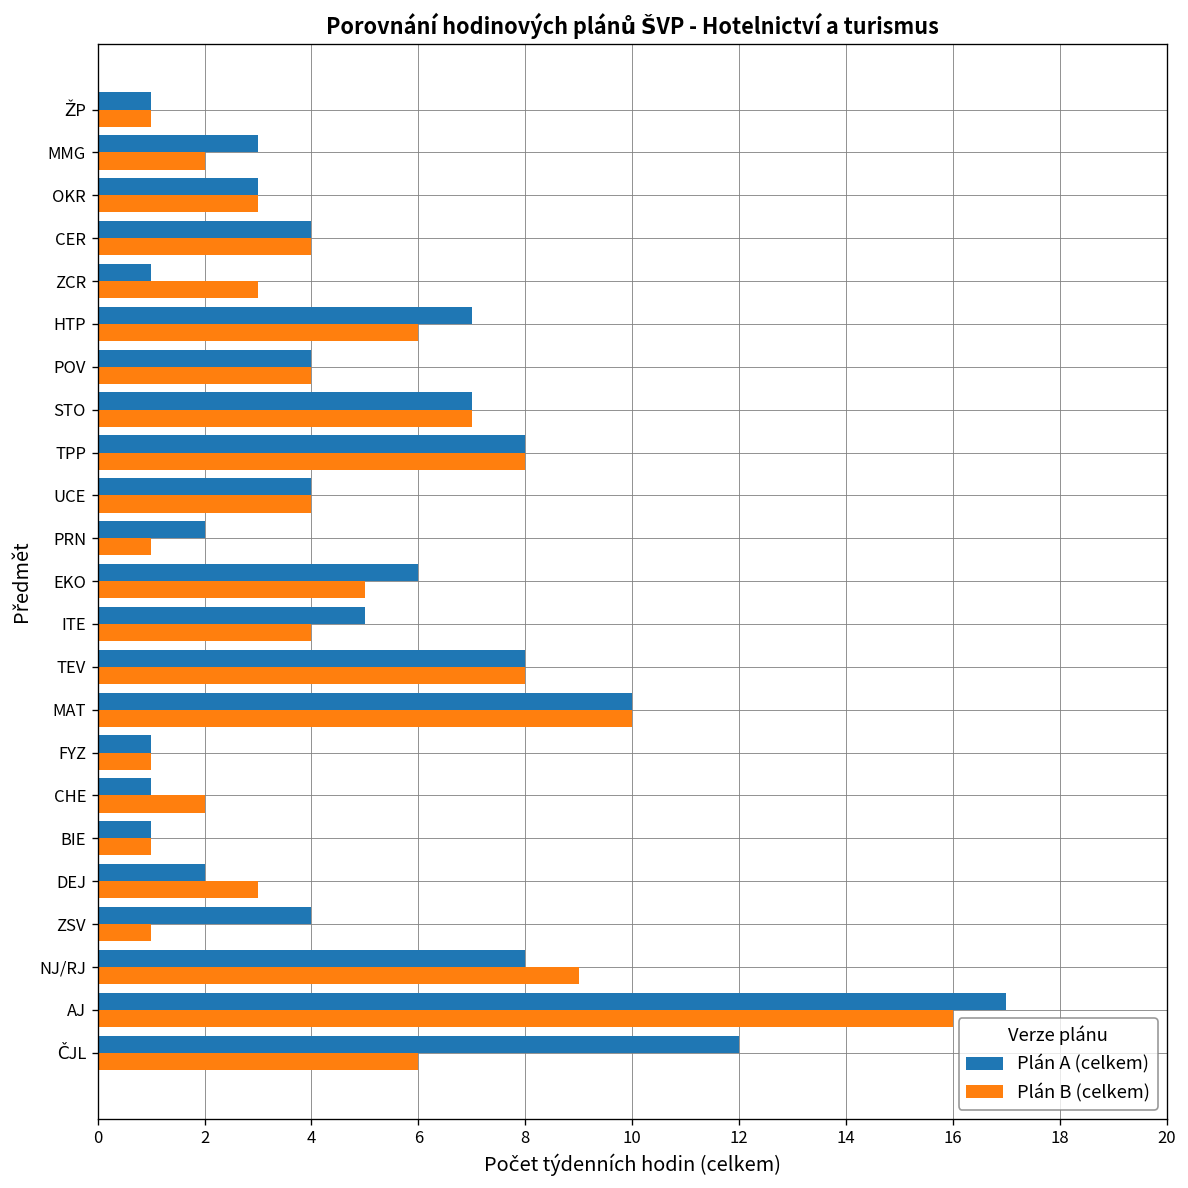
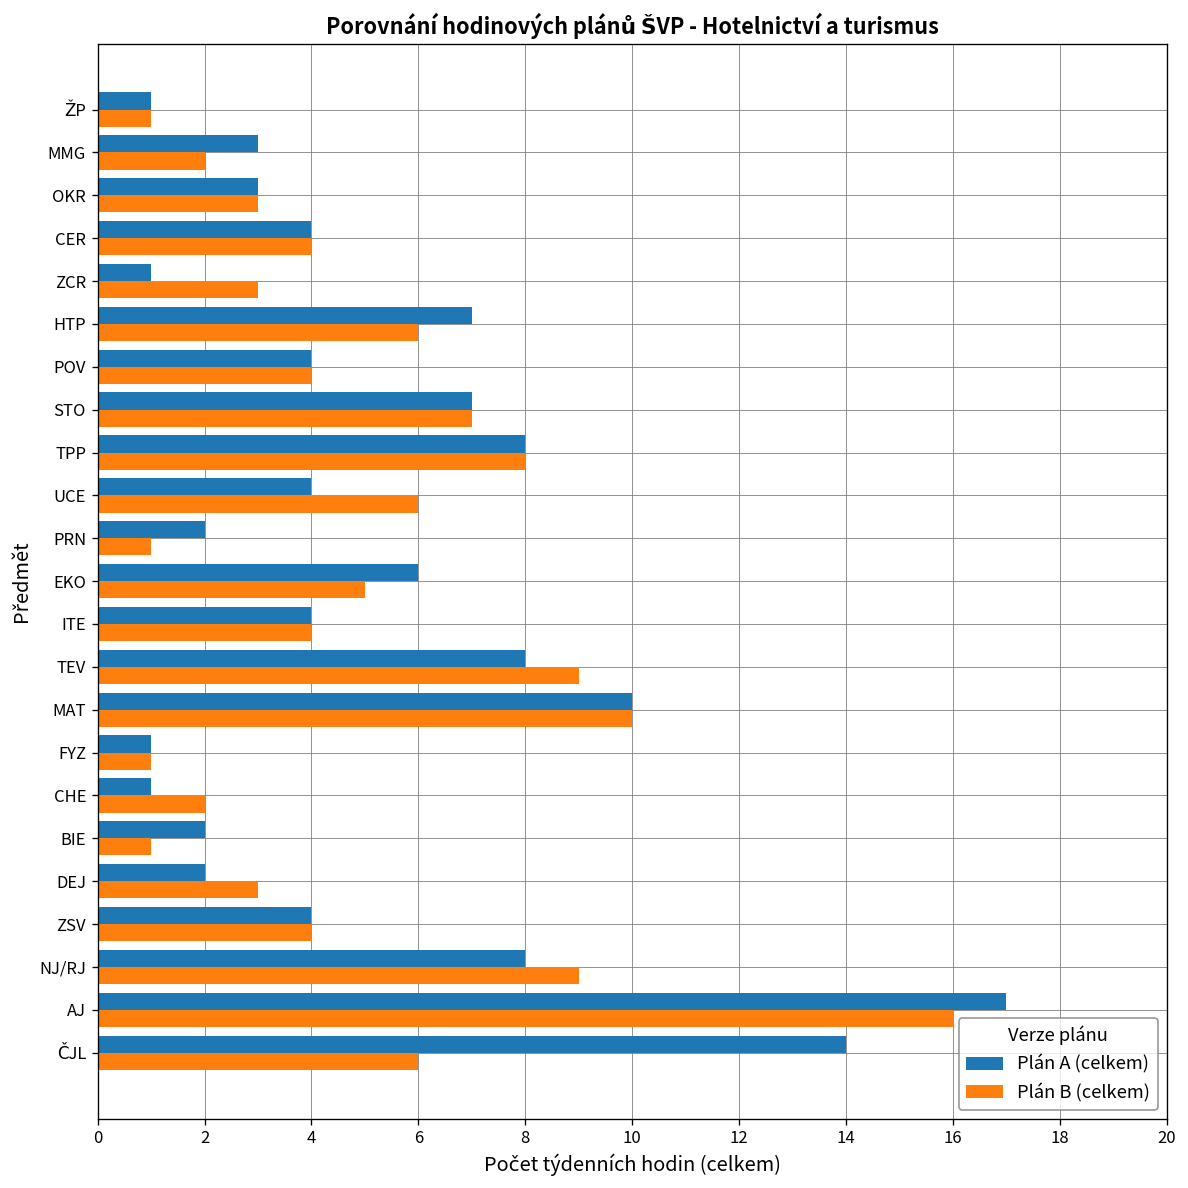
Plán B (celkem), UCE: 4 -> 6
Plán A (celkem), ITE: 5 -> 4
Plán B (celkem), TEV: 8 -> 9
Plán A (celkem), BIE: 1 -> 2
Plán B (celkem), ZSV: 1 -> 4
Plán A (celkem), ČJL: 12 -> 14
